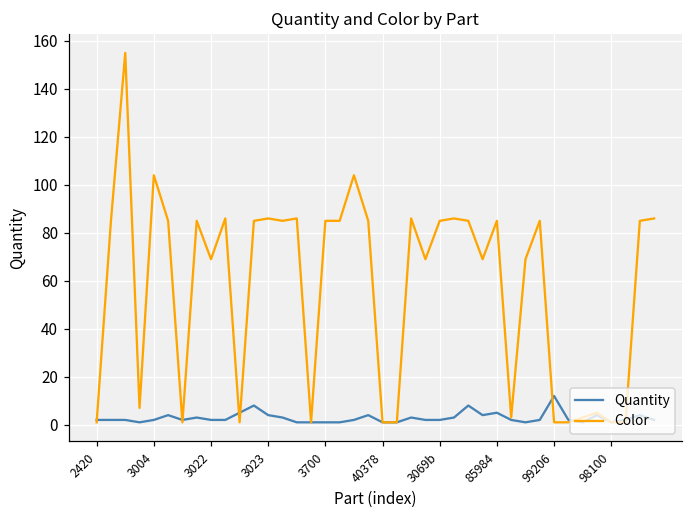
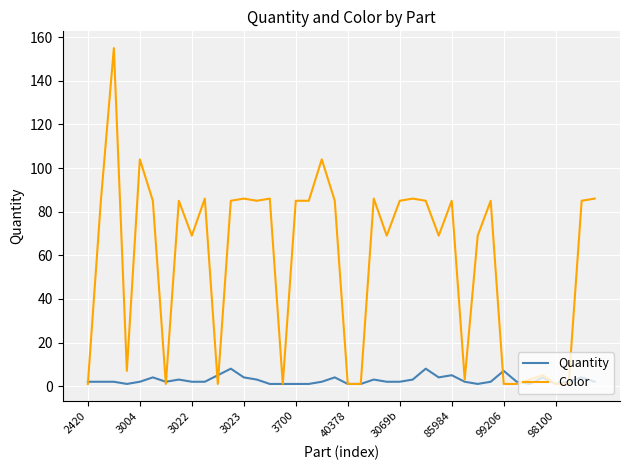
Quantity, 99206: 12 -> 7
